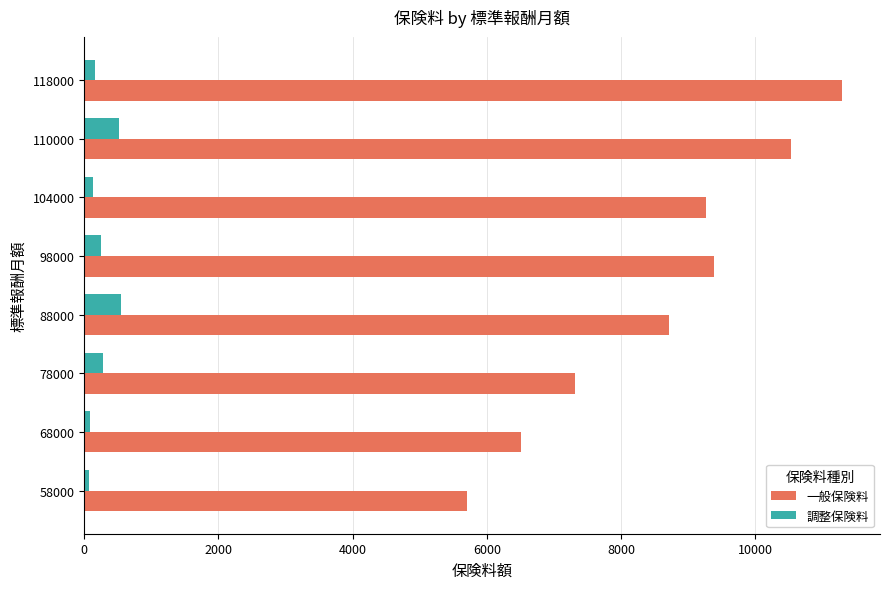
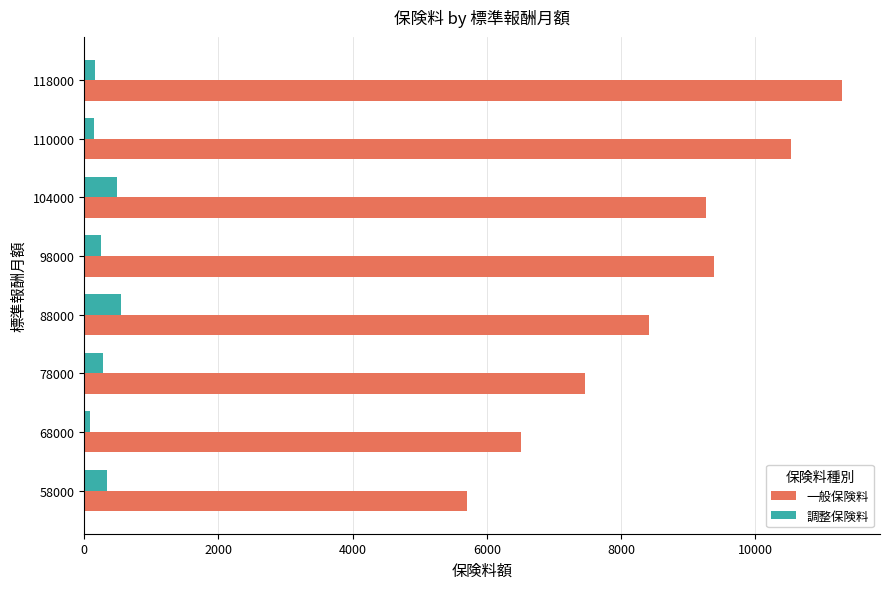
調整保険料, 110000: 500 -> 100
調整保険料, 104000: 100 -> 500
一般保険料, 88000: 8700 -> 8400
一般保険料, 78000: 7300 -> 7500
調整保険料, 58000: 100 -> 300
